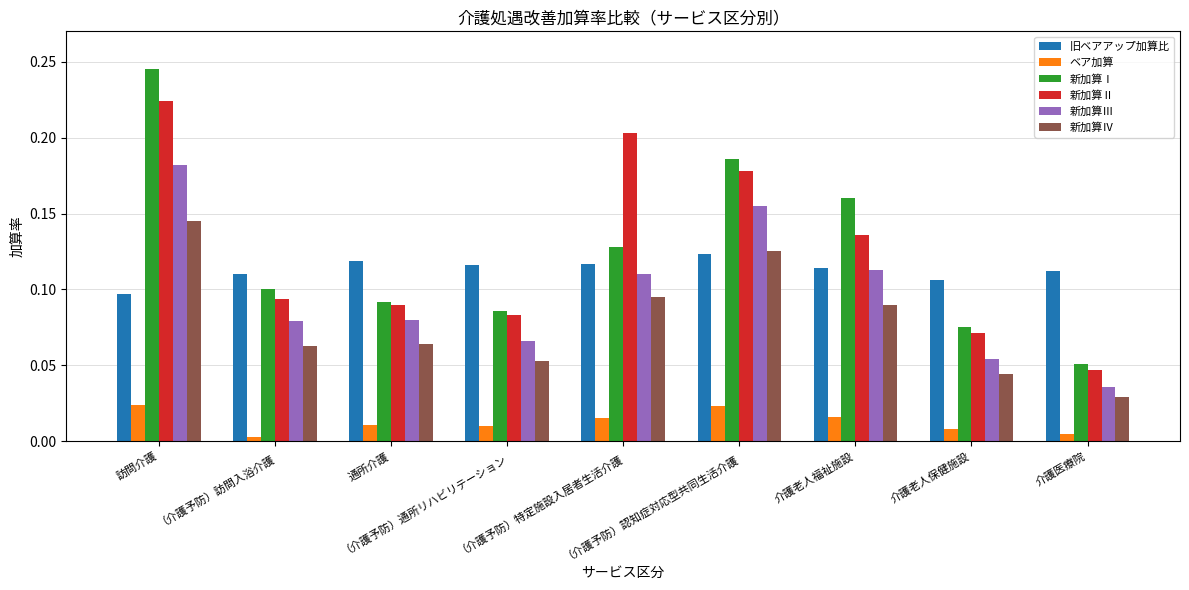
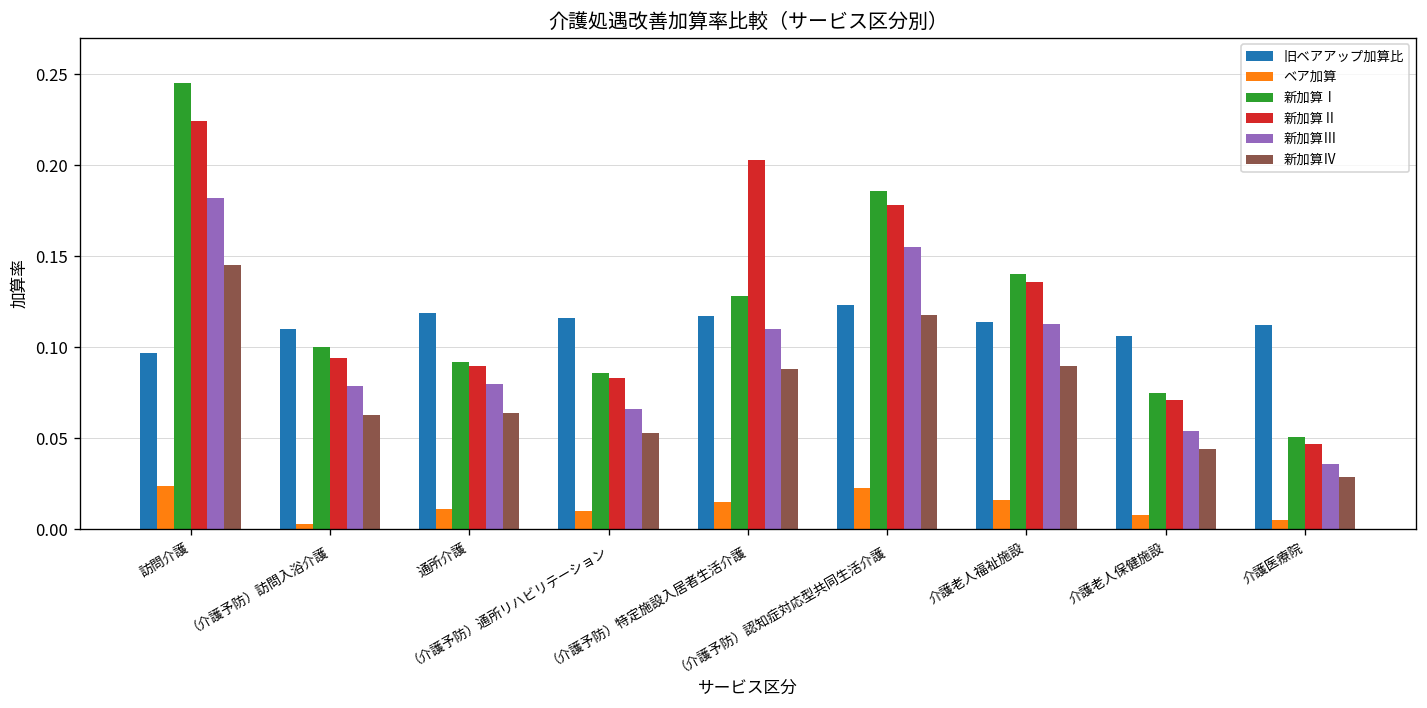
新加算Ⅳ, （介護予防）特定施設入居者生活介護: 0.095 -> 0.088
新加算Ⅳ, （介護予防）認知症対応型共同生活介護: 0.125 -> 0.118
新加算Ⅰ, 介護老人福祉施設: 0.16 -> 0.14
